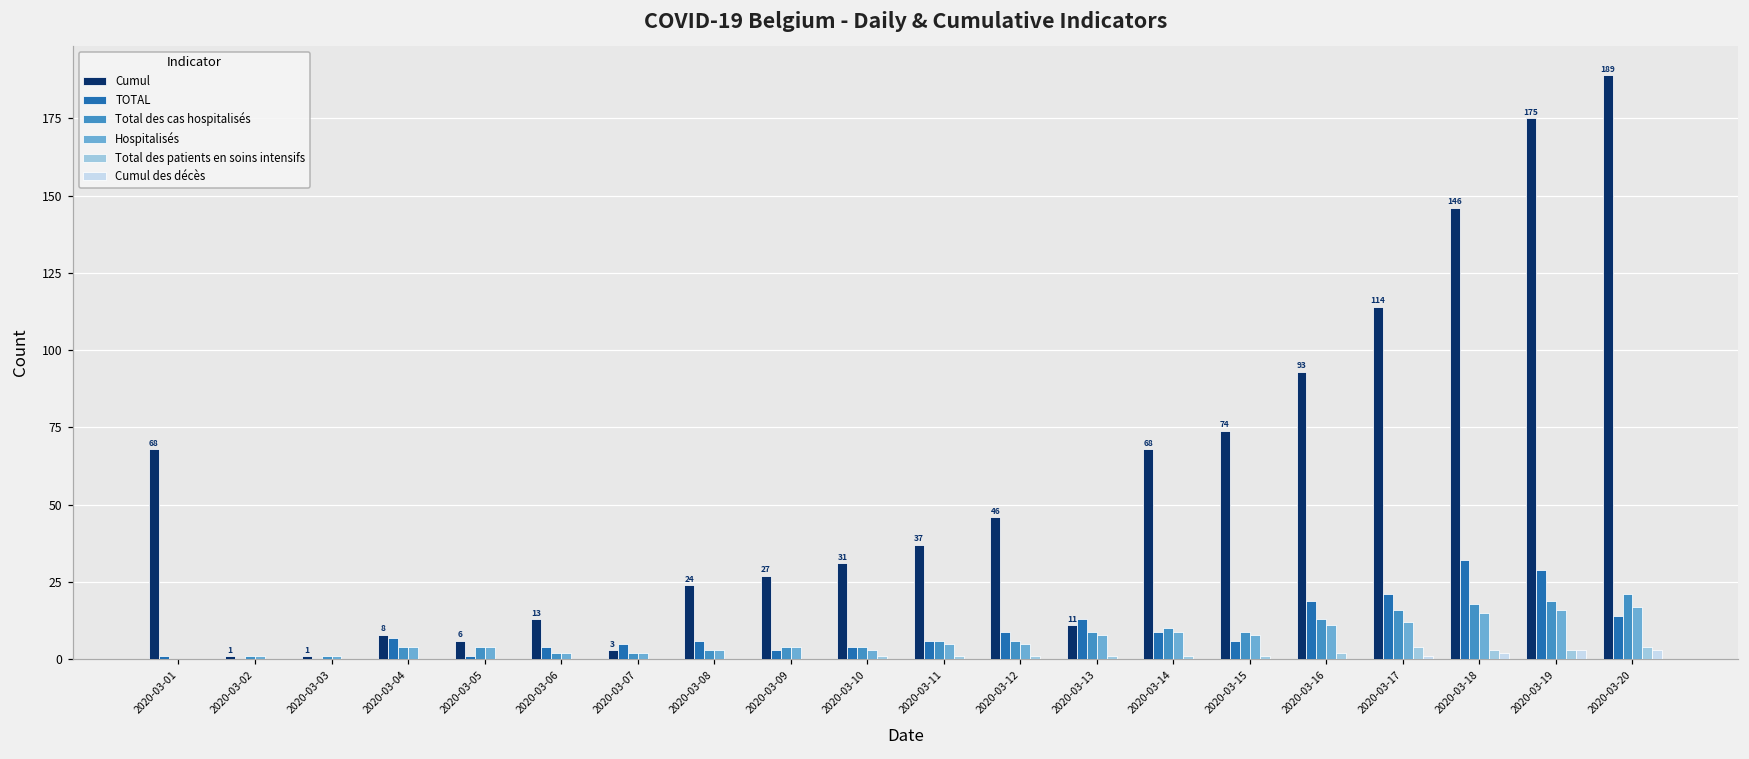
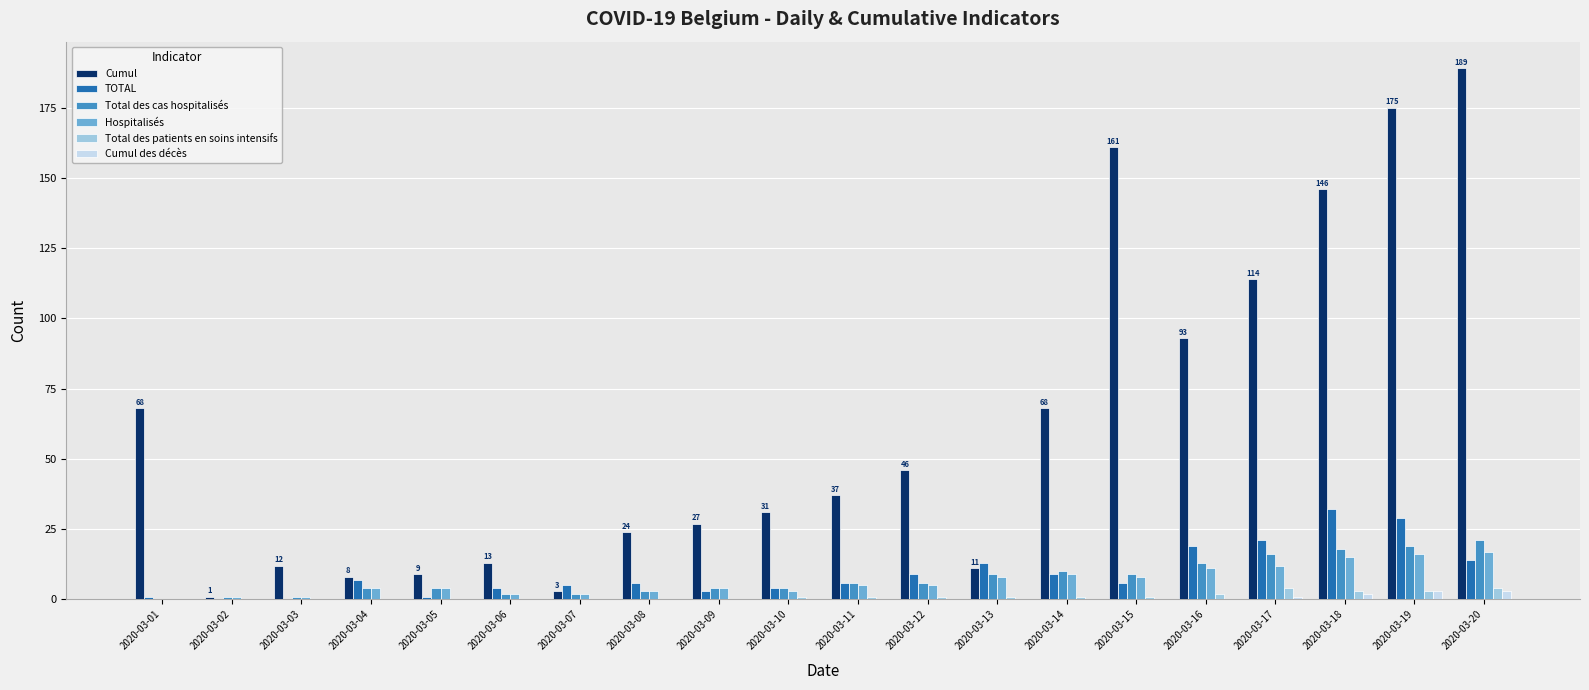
Cumul, 2020-03-03: 1 -> 12
Cumul, 2020-03-05: 6 -> 9
Cumul, 2020-03-15: 74 -> 161
